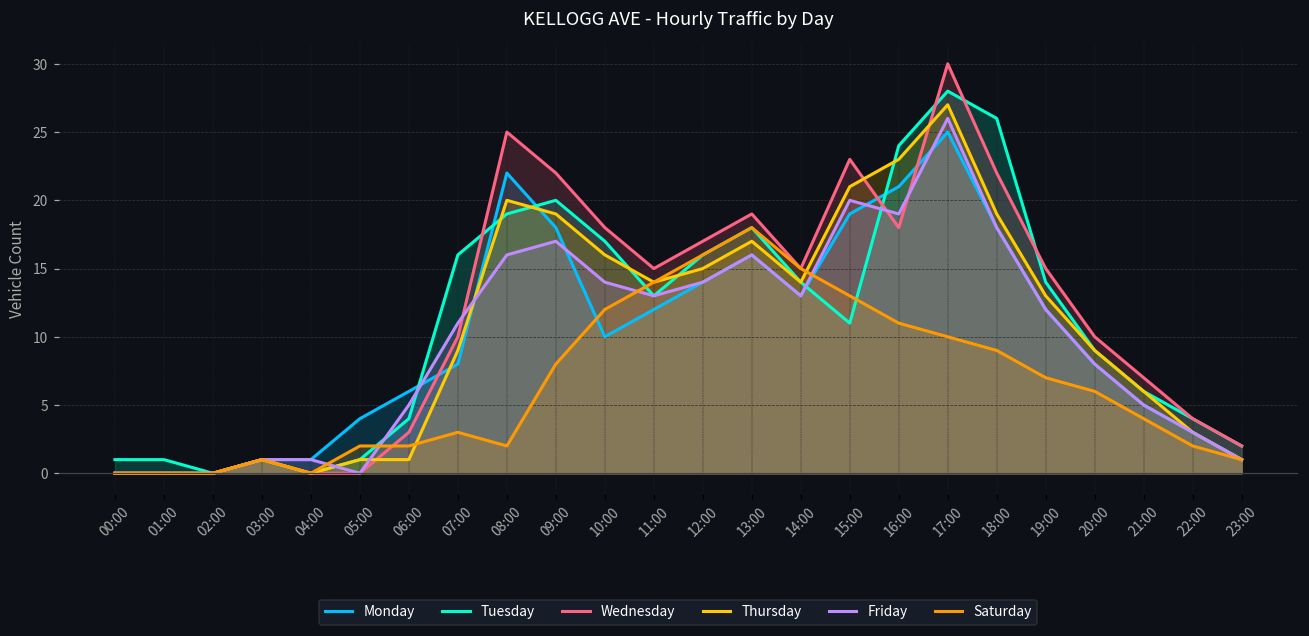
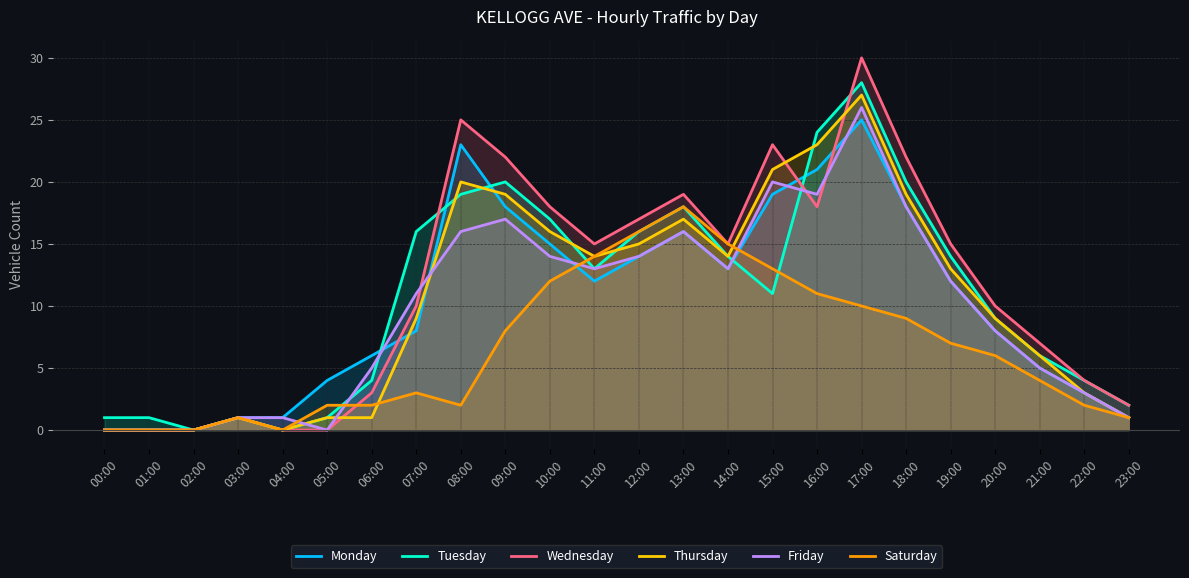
Monday, 08:00: 22 -> 23
Monday, 10:00: 10 -> 15
Tuesday, 18:00: 26 -> 20
